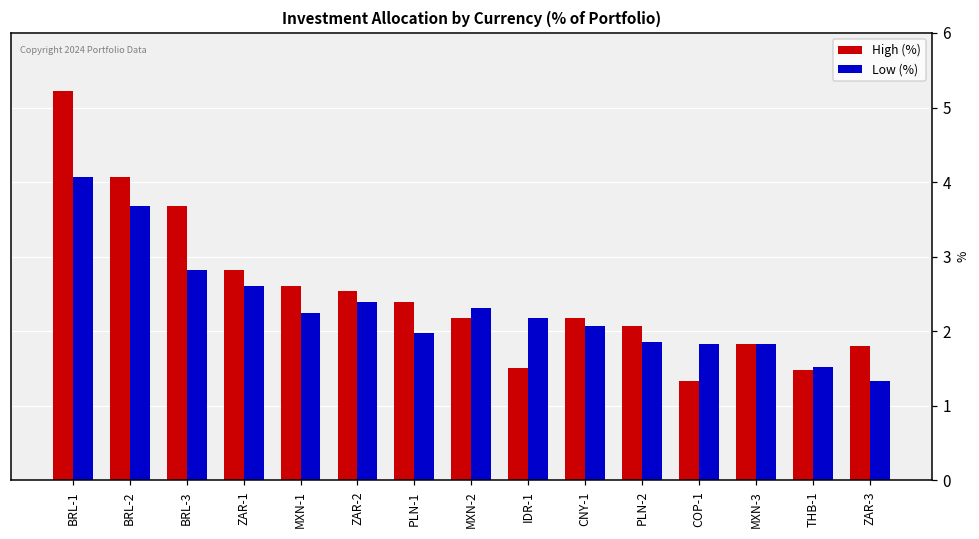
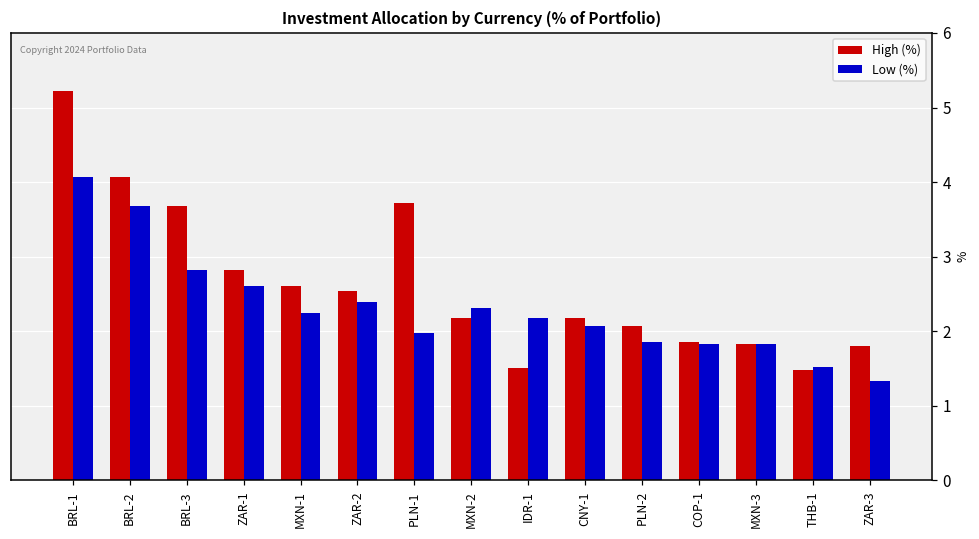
High (%), PLN-1: 2.4 -> 3.7
High (%), COP-1: 1.3 -> 1.9
